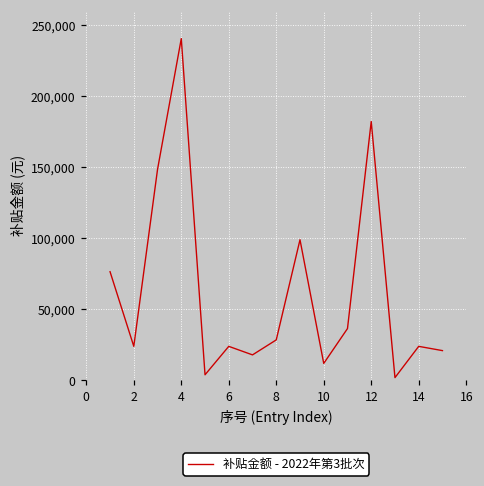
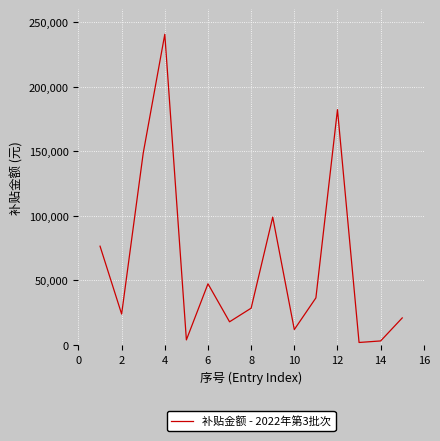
6: 24,000 -> 47,000
14: 24,000 -> 3,000
